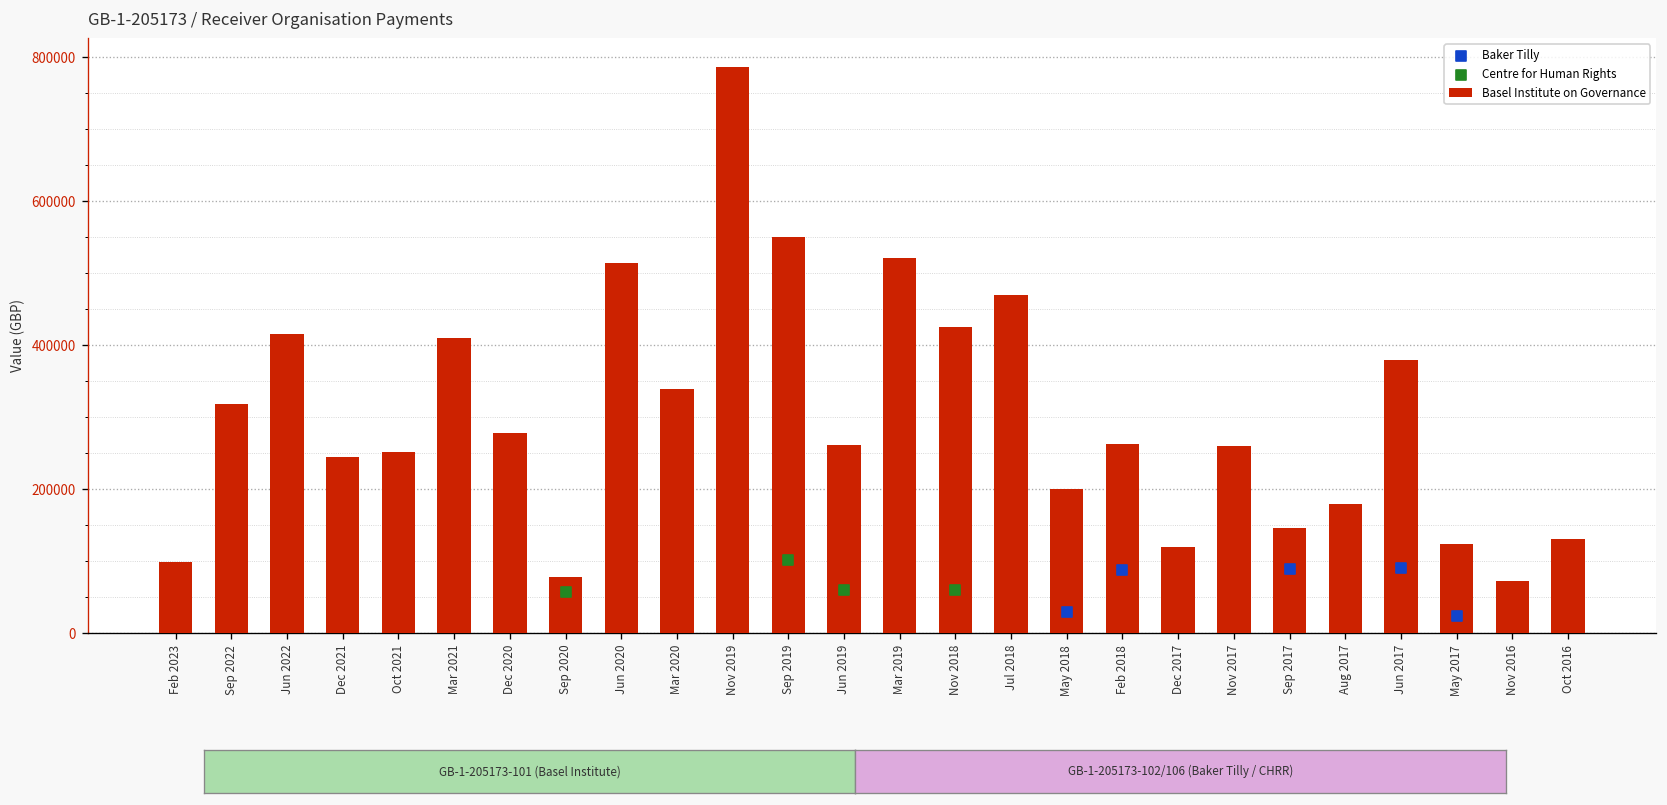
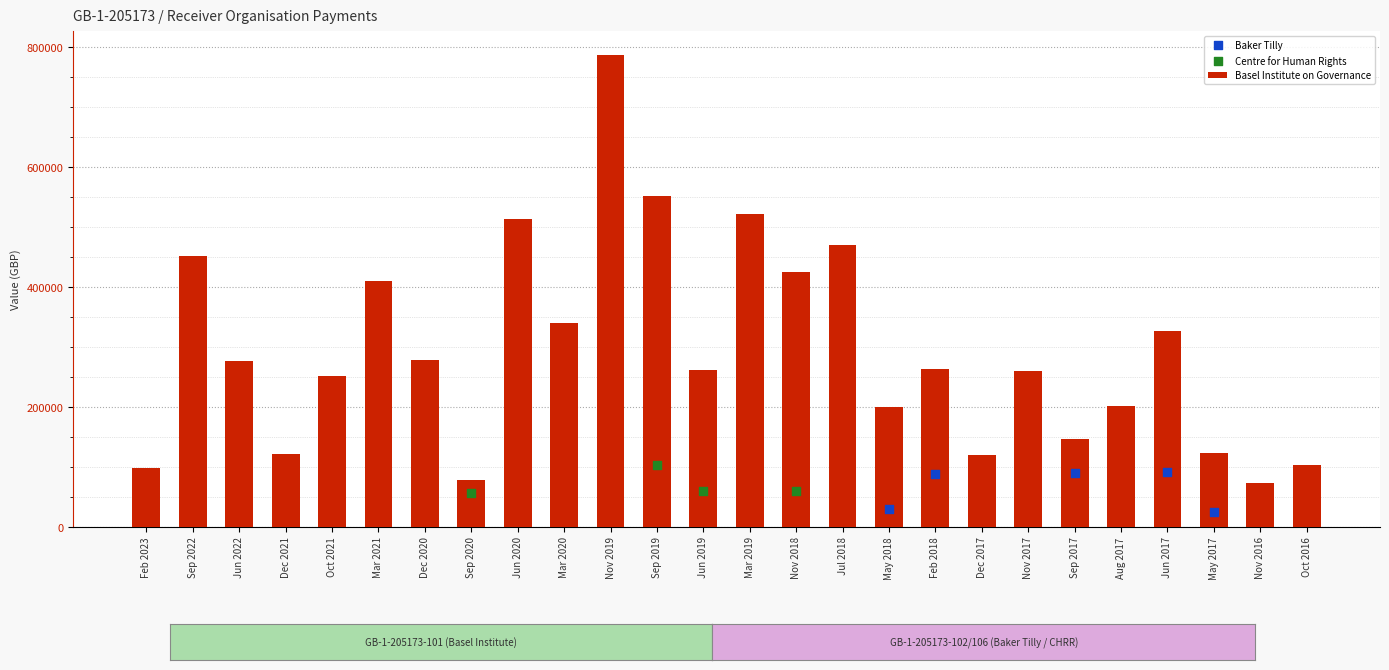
Basel Institute on Governance, Sep 2022: 320000 -> 450000
Basel Institute on Governance, Jun 2022: 420000 -> 280000
Basel Institute on Governance, Dec 2021: 240000 -> 120000
Basel Institute on Governance, Aug 2017: 180000 -> 200000
Basel Institute on Governance, Jun 2017: 380000 -> 330000
Basel Institute on Governance, Oct 2016: 130000 -> 100000
